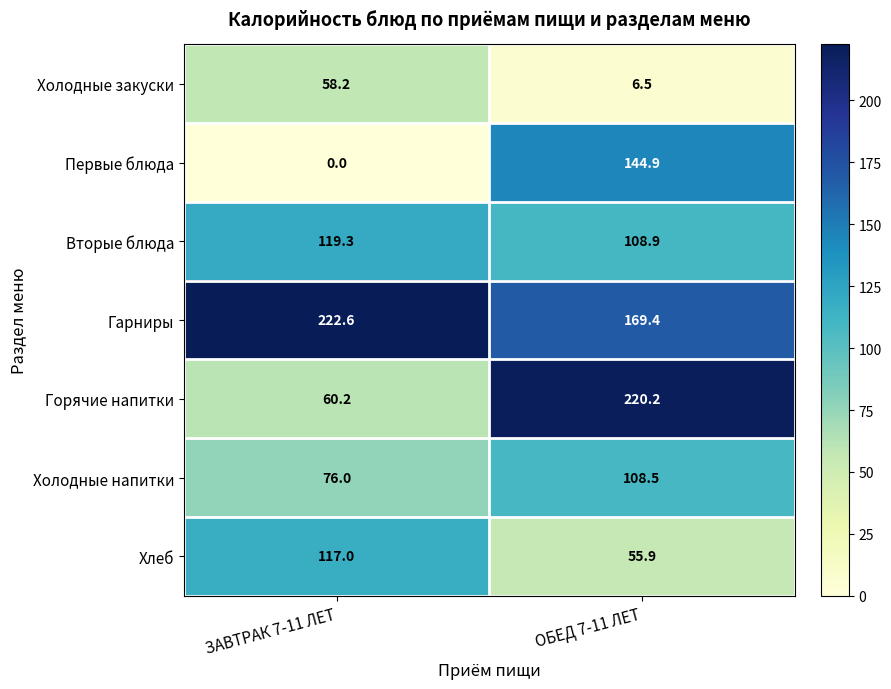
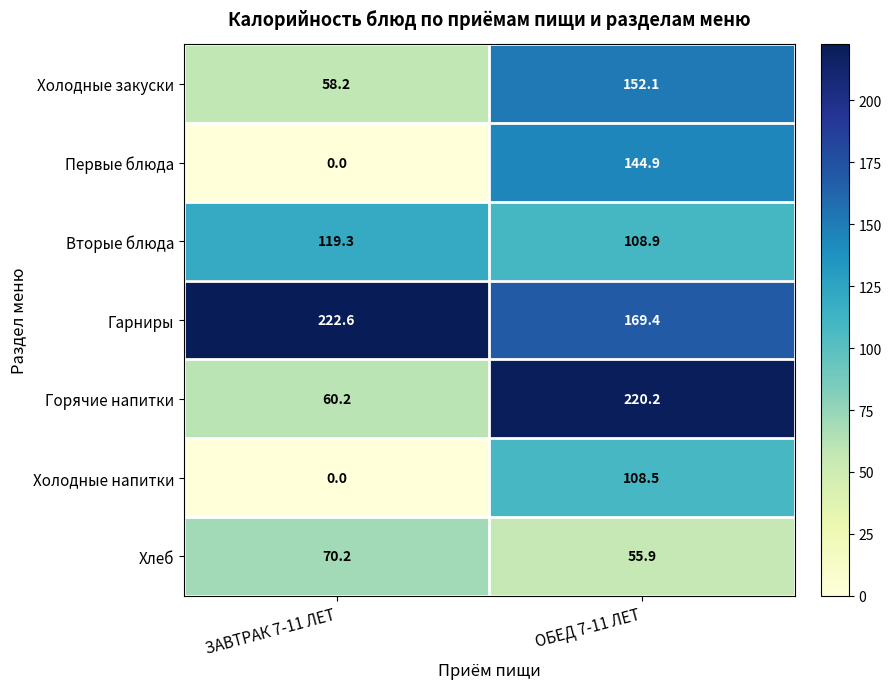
Холодные закуски, ОБЕД 7-11 ЛЕТ: 6.5 -> 152.1
Холодные напитки, ЗАВТРАК 7-11 ЛЕТ: 76.0 -> 0.0
Хлеб, ЗАВТРАК 7-11 ЛЕТ: 117.0 -> 70.2
